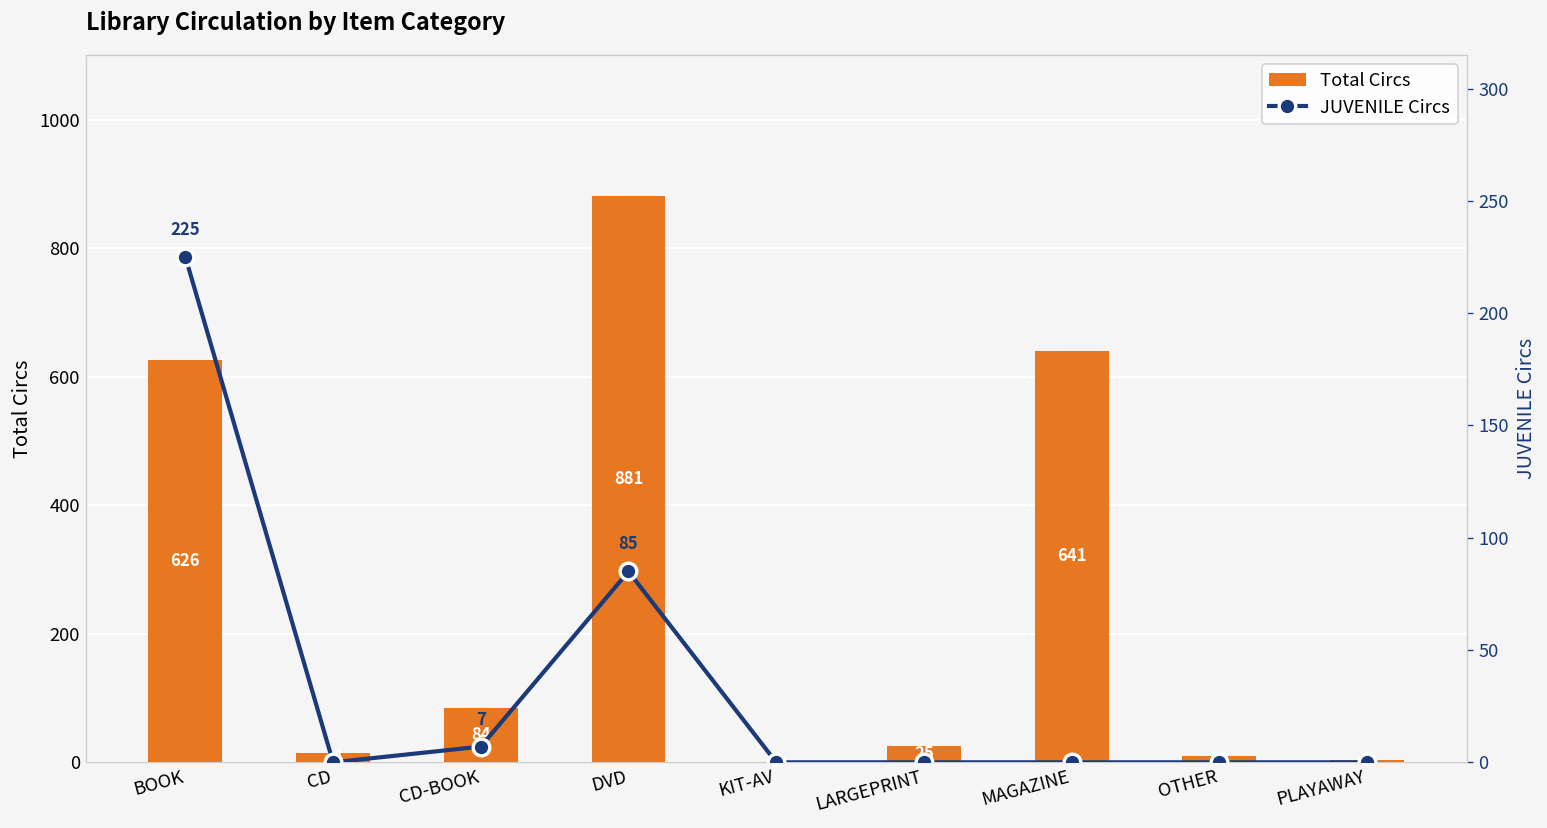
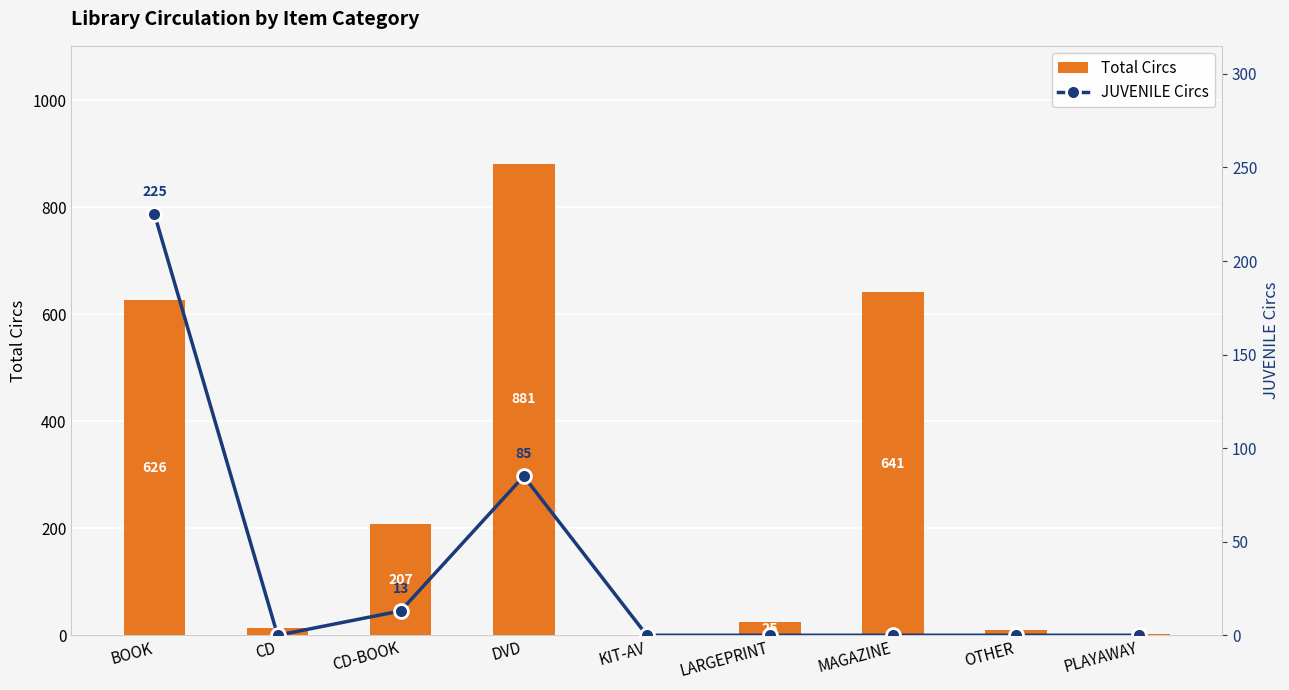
Total Circs, CD-BOOK: 84 -> 207
JUVENILE Circs, CD-BOOK: 7 -> 13
